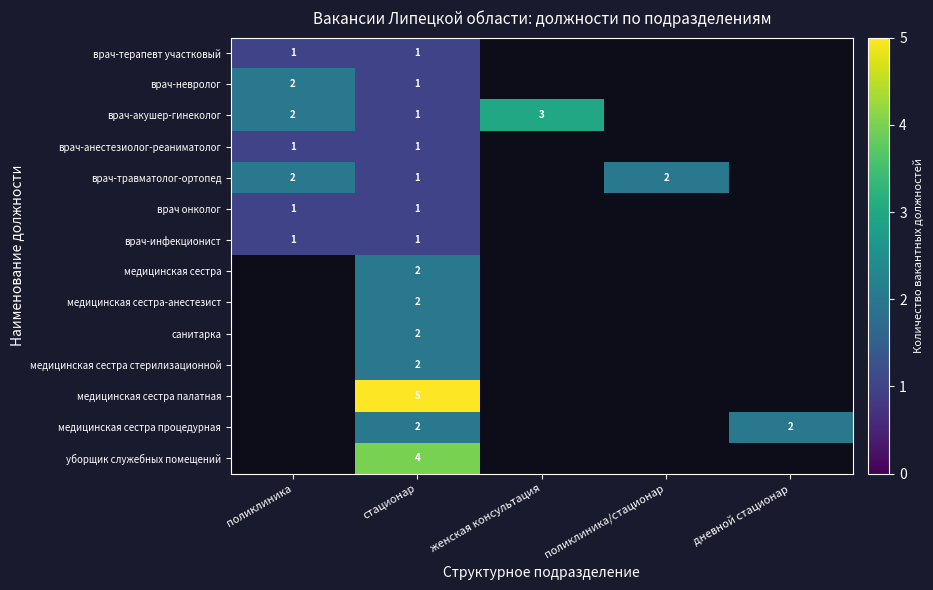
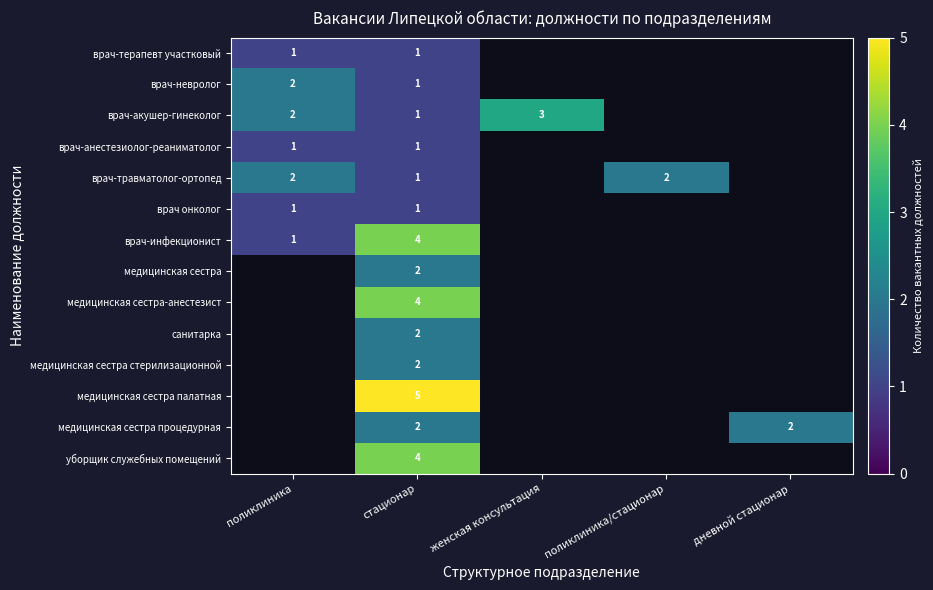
врач-инфекционист, стационар: 1 -> 4
медицинская сестра-анестезист, стационар: 2 -> 4
